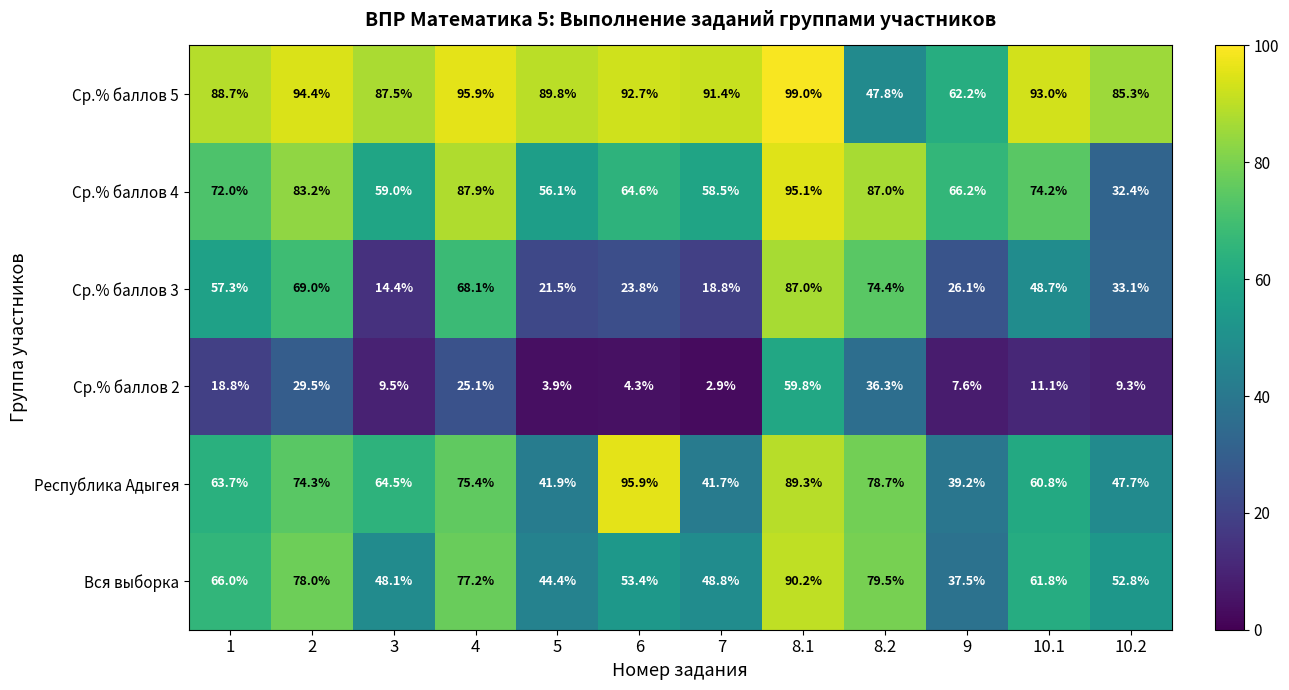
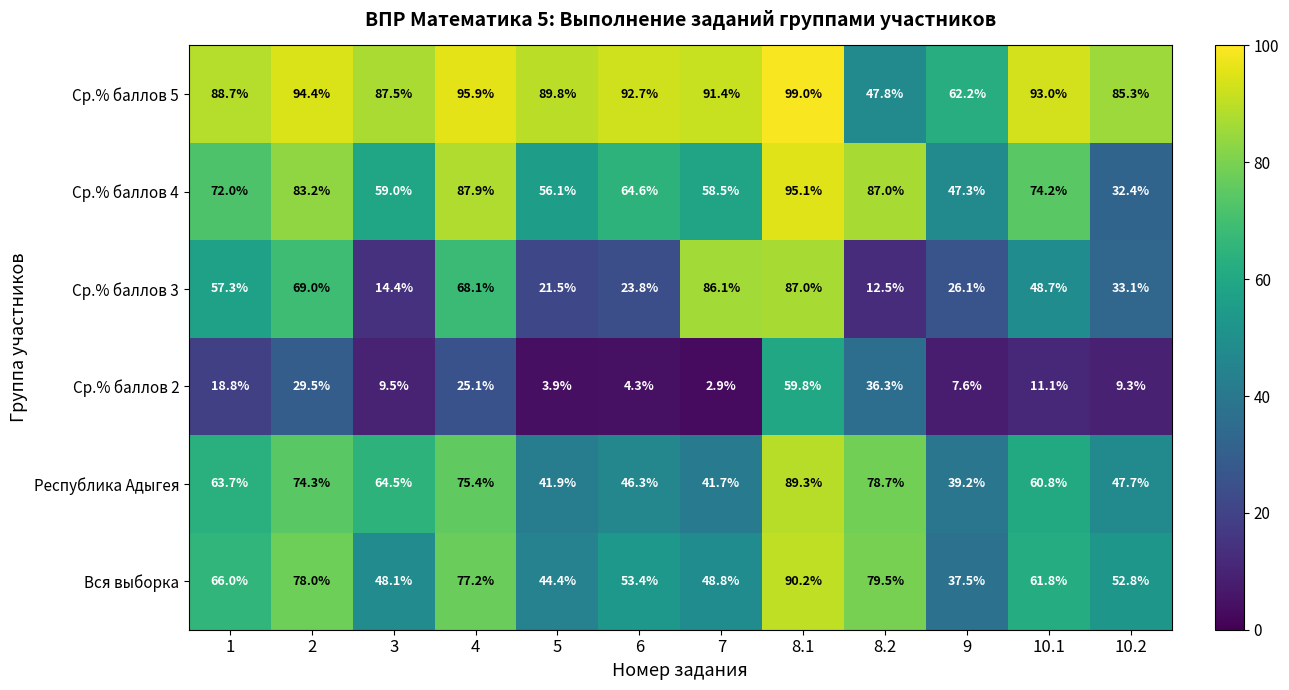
Ср.% баллов 4, 9: 66.2% -> 47.3%
Ср.% баллов 3, 7: 18.8% -> 86.1%
Ср.% баллов 3, 8.2: 74.4% -> 12.5%
Республика Адыгея, 6: 95.9% -> 46.3%
